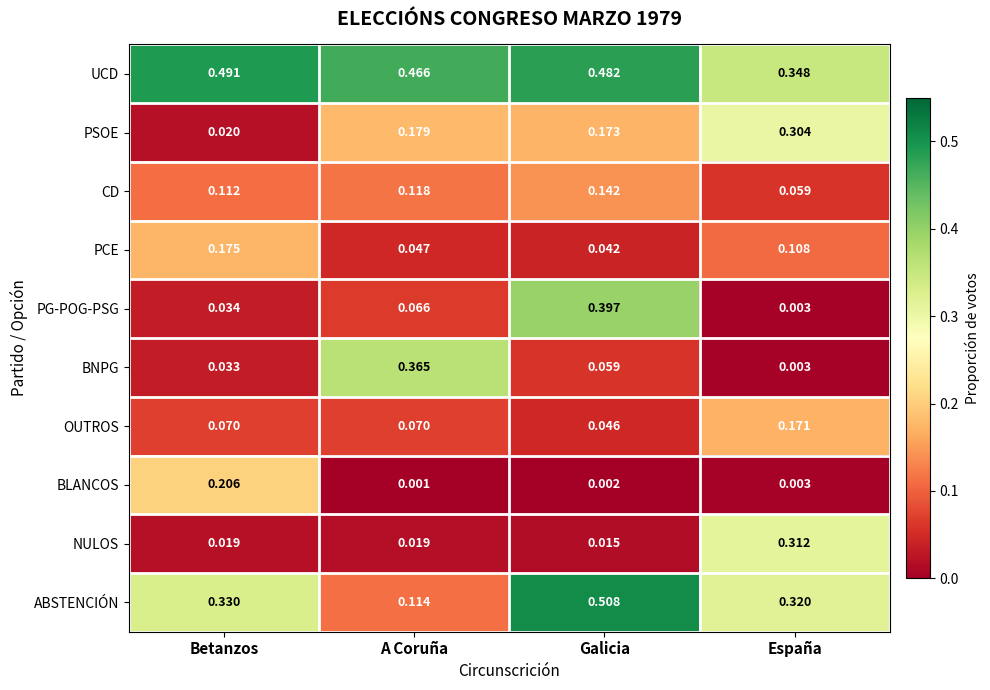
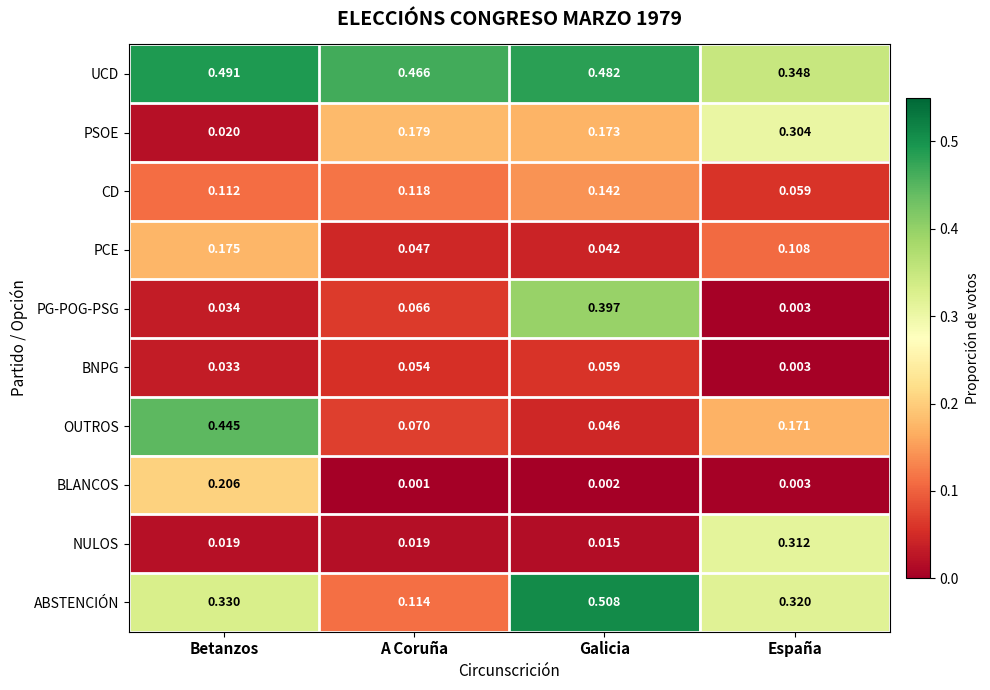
BNPG, A Coruña: 0.365 -> 0.054
OUTROS, Betanzos: 0.070 -> 0.445
